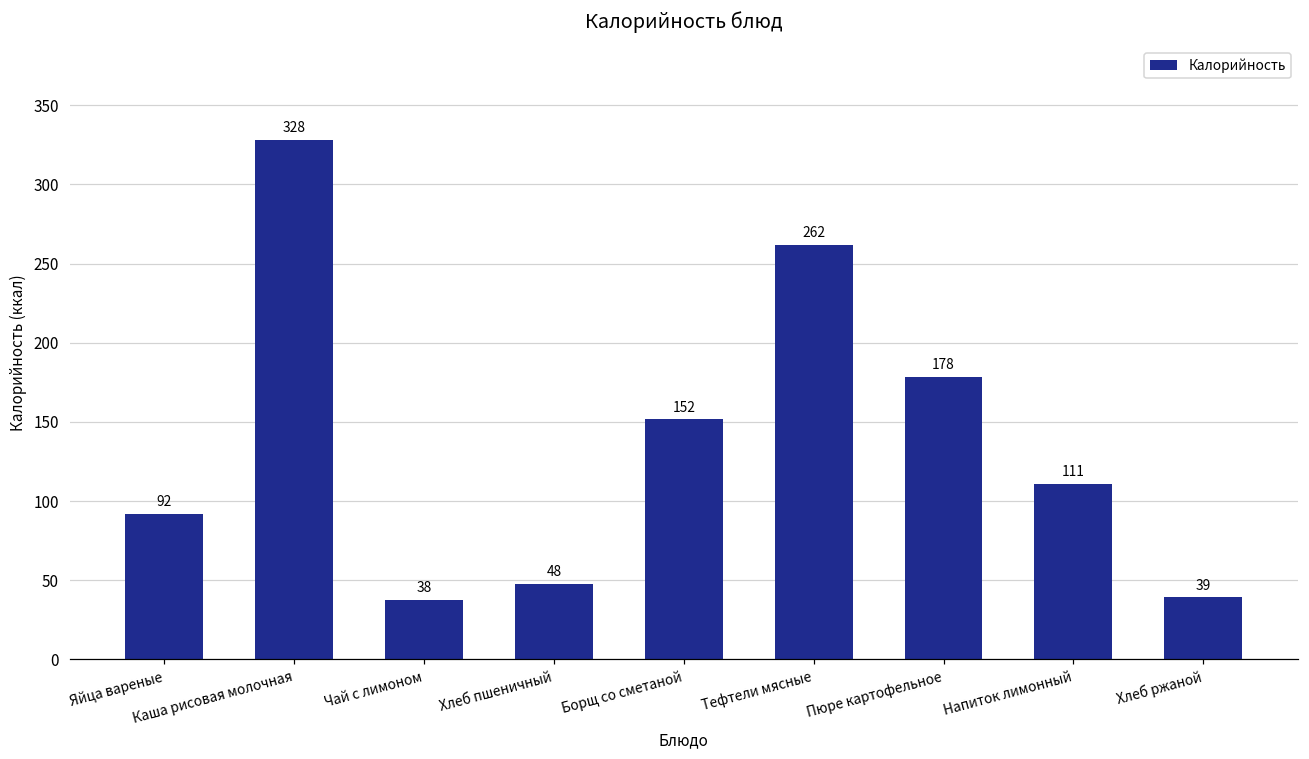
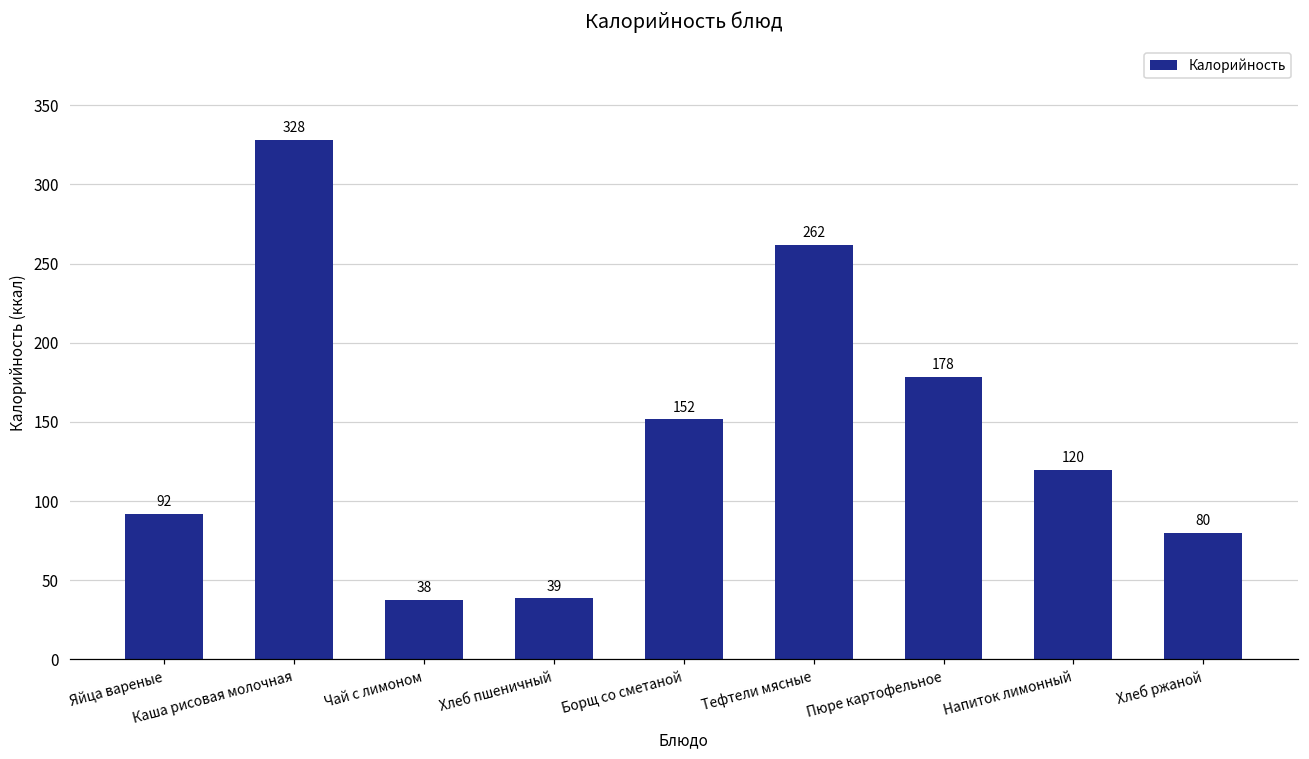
Хлеб пшеничный: 48 -> 39
Напиток лимонный: 111 -> 120
Хлеб ржаной: 39 -> 80
